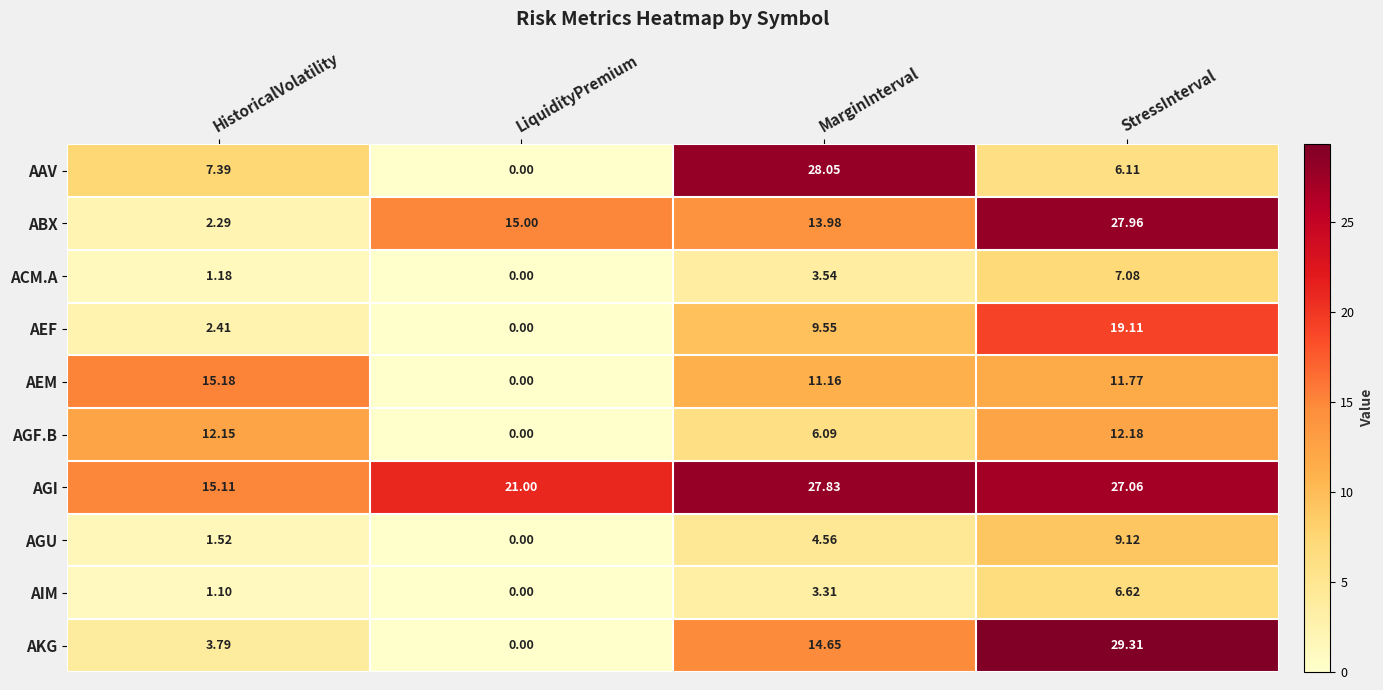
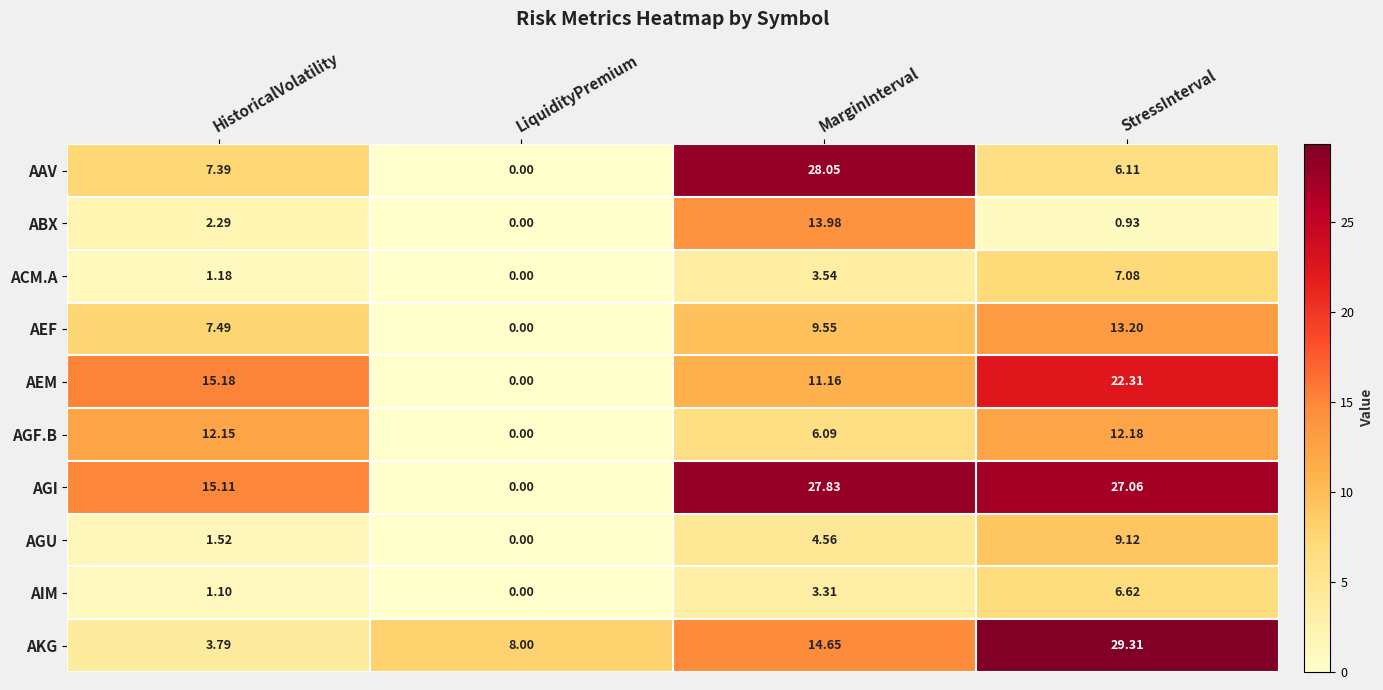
ABX, LiquidityPremium: 15.00 -> 0.00
ABX, StressInterval: 27.96 -> 0.93
AEF, HistoricalVolatility: 2.41 -> 7.49
AEF, StressInterval: 19.11 -> 13.20
AEM, StressInterval: 11.77 -> 22.31
AGI, LiquidityPremium: 21.00 -> 0.00
AKG, LiquidityPremium: 0.00 -> 8.00
